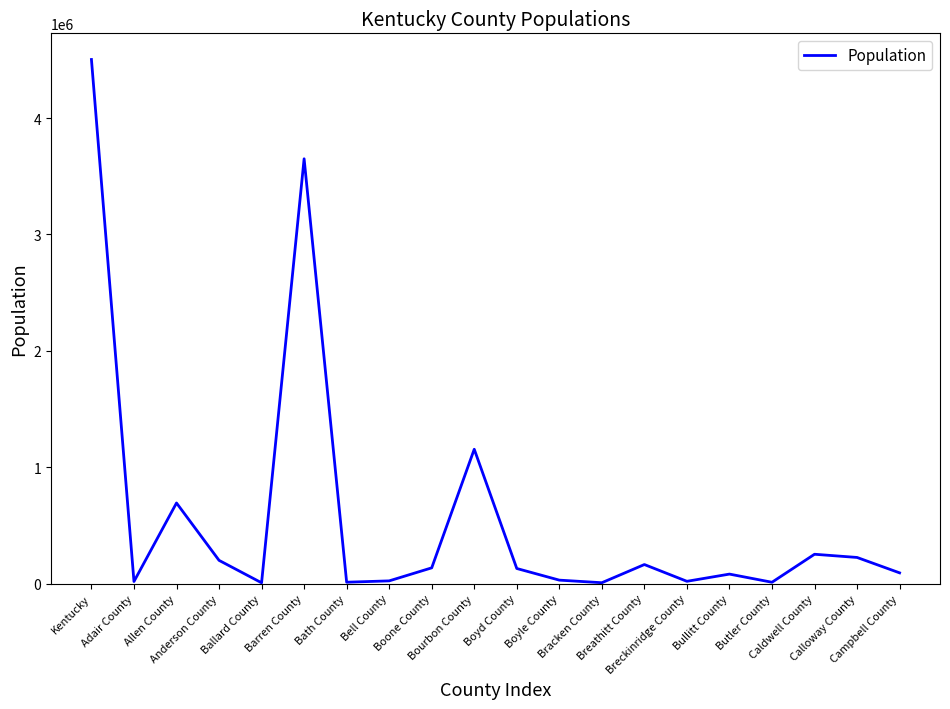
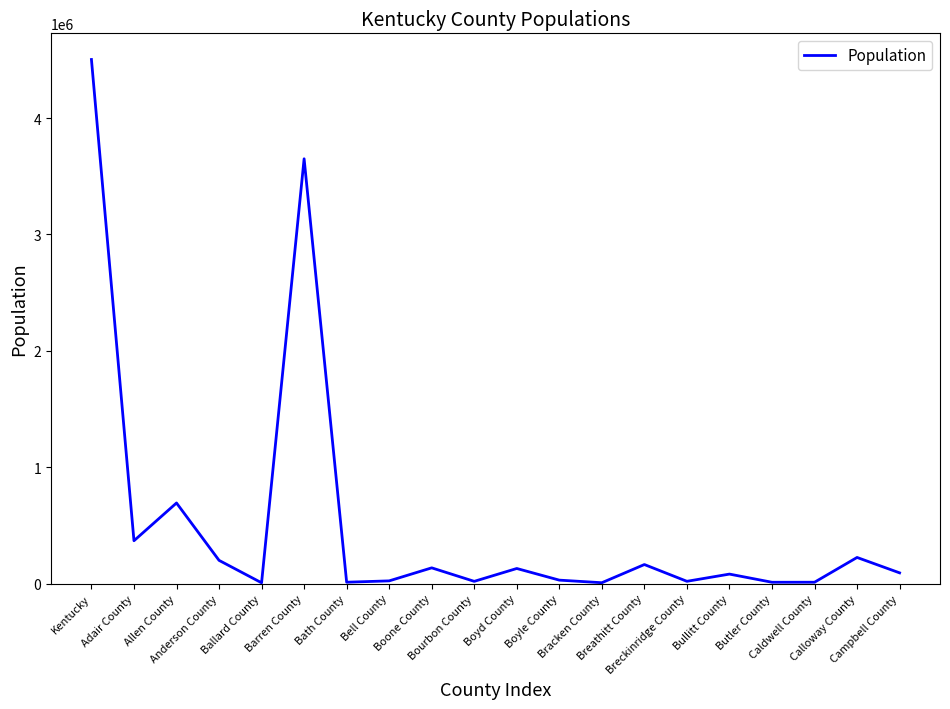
Adair County: 20000 -> 370000
Bourbon County: 1160000 -> 20000
Caldwell County: 250000 -> 10000
